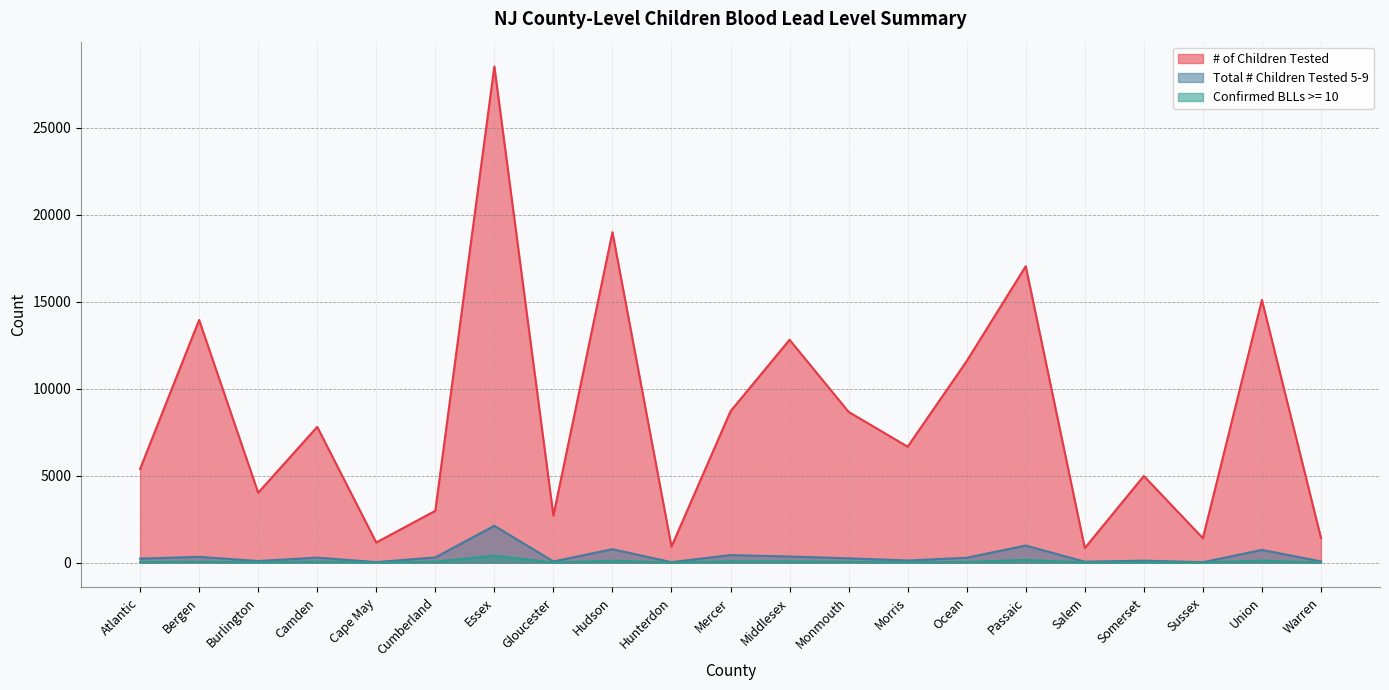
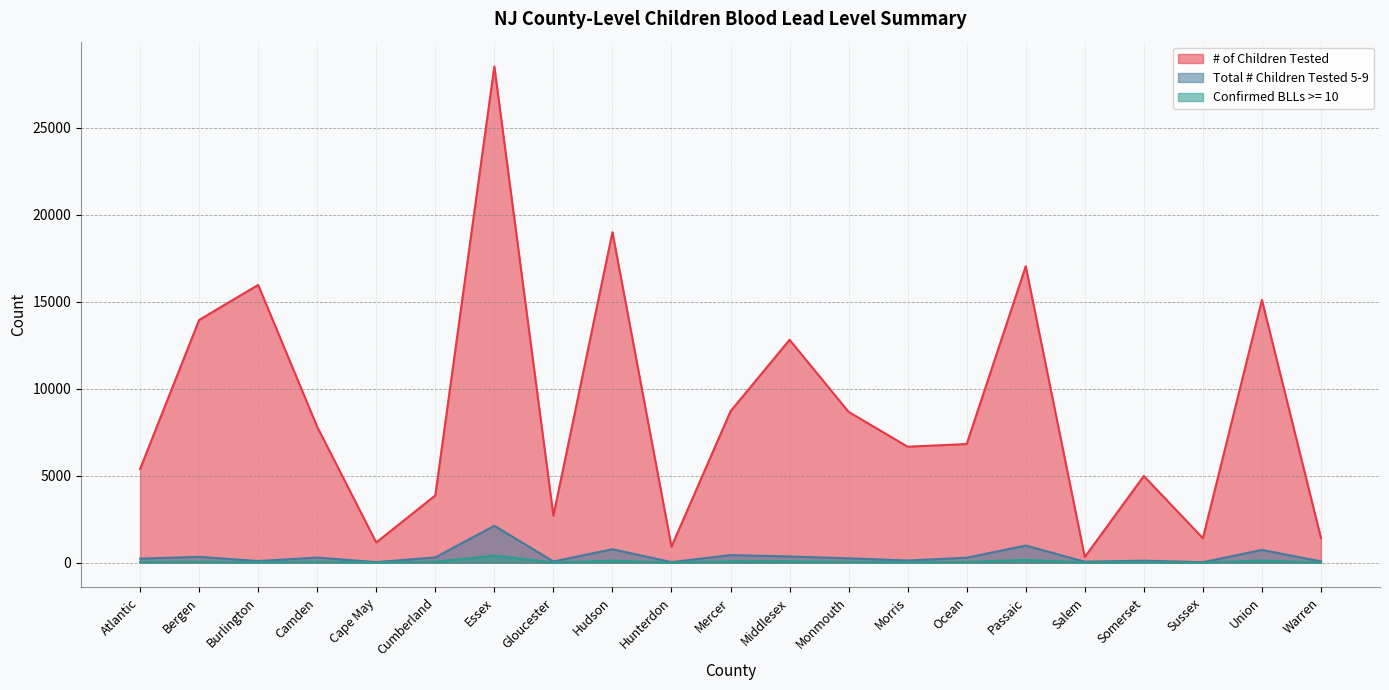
# of Children Tested, Burlington: 4000 -> 16000
# of Children Tested, Cumberland: 3000 -> 3900
# of Children Tested, Ocean: 11600 -> 6800
# of Children Tested, Salem: 800 -> 300
